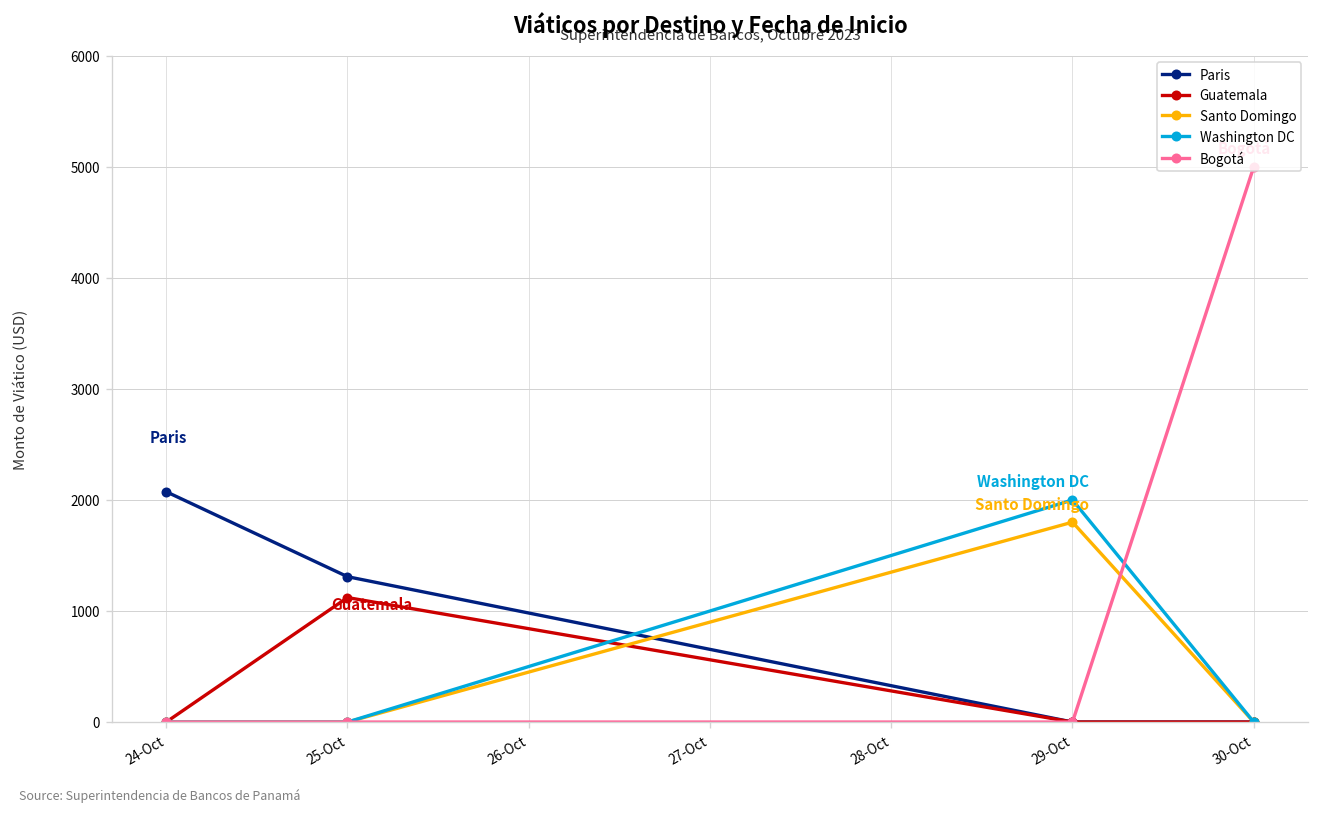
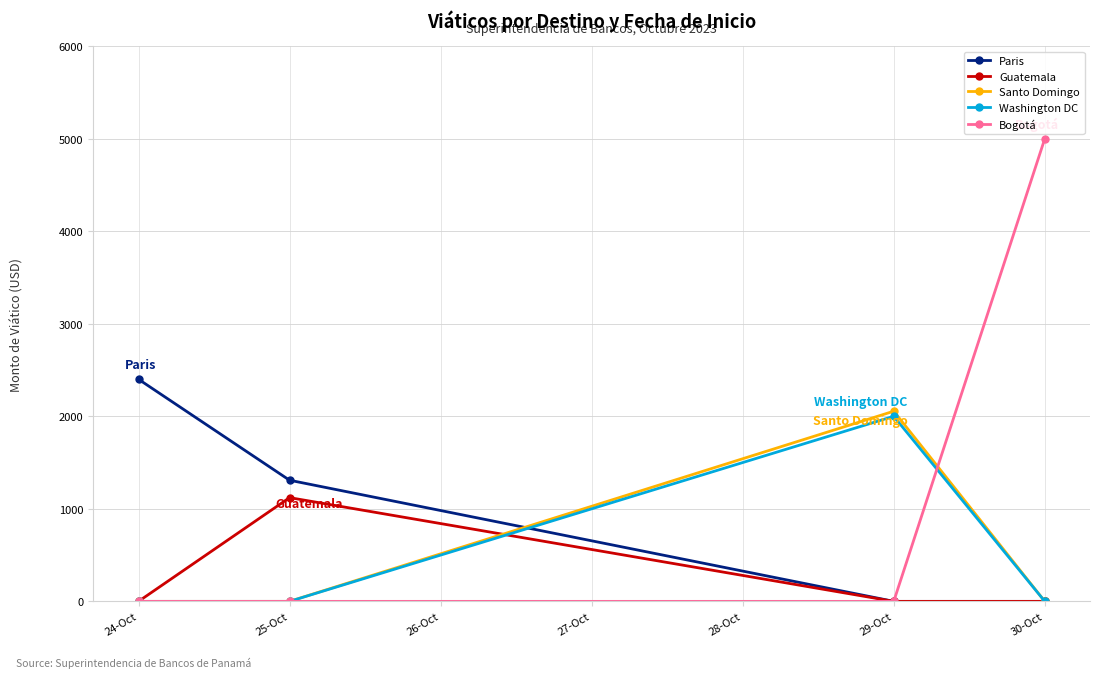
Paris, 24-Oct: 2100 -> 2400
Santo Domingo, 29-Oct: 1800 -> 2100
